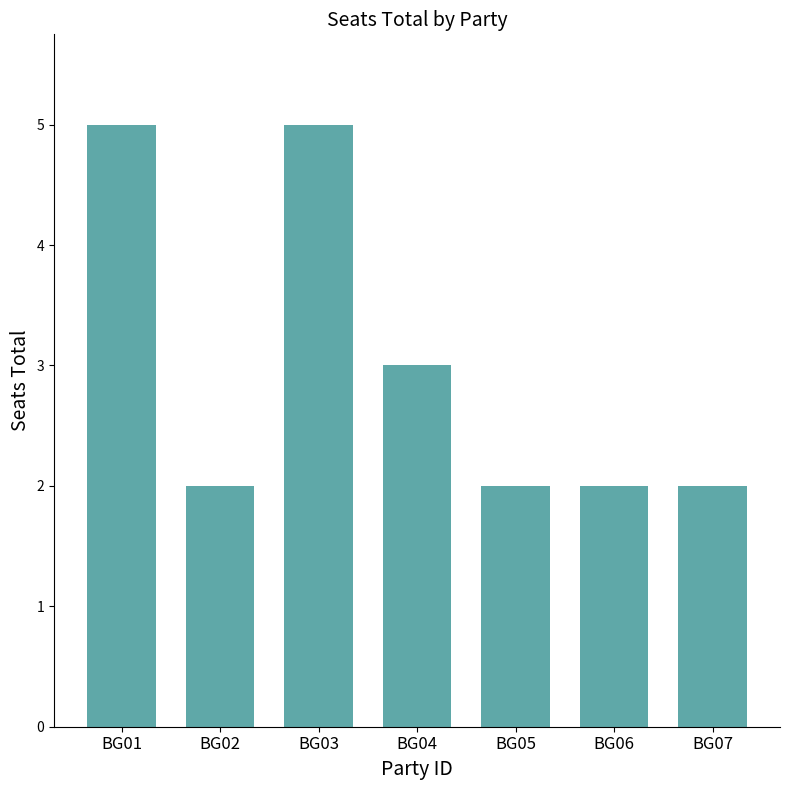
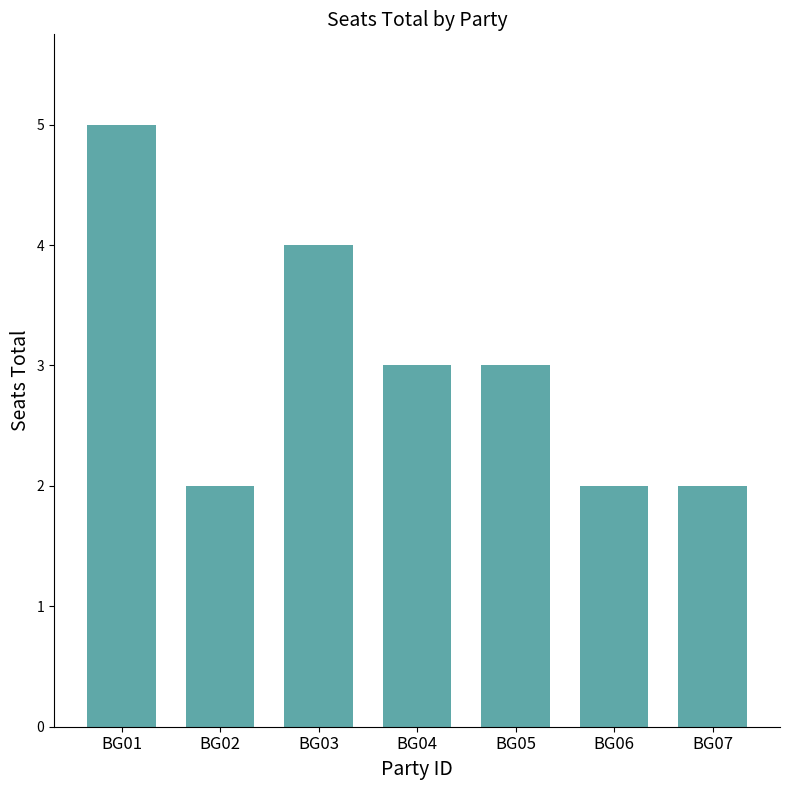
BG03: 5 -> 4
BG05: 2 -> 3
